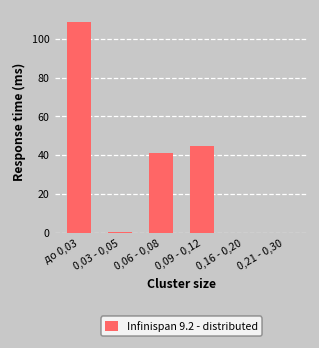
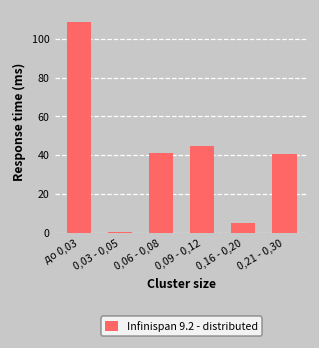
0,16 - 0,20: 0 -> 5
0,21 - 0,30: 0 -> 41
